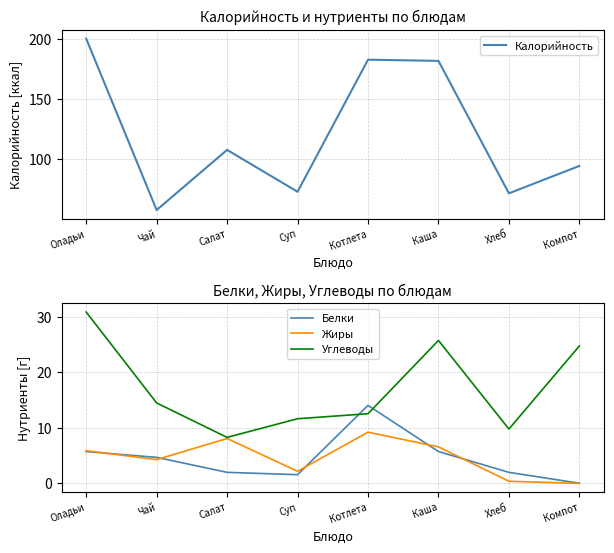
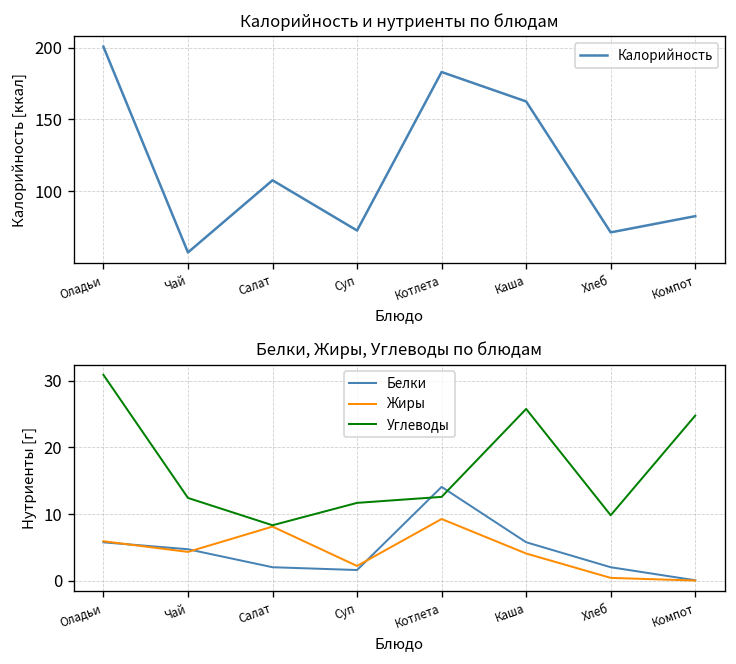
Калорийность и нутриенты по блюдам, Каша: 182 -> 163
Калорийность и нутриенты по блюдам, Компот: 94 -> 83
Белки, Жиры, Углеводы по блюдам, Углеводы, Чай: 15 -> 12
Белки, Жиры, Углеводы по блюдам, Жиры, Каша: 7 -> 4
